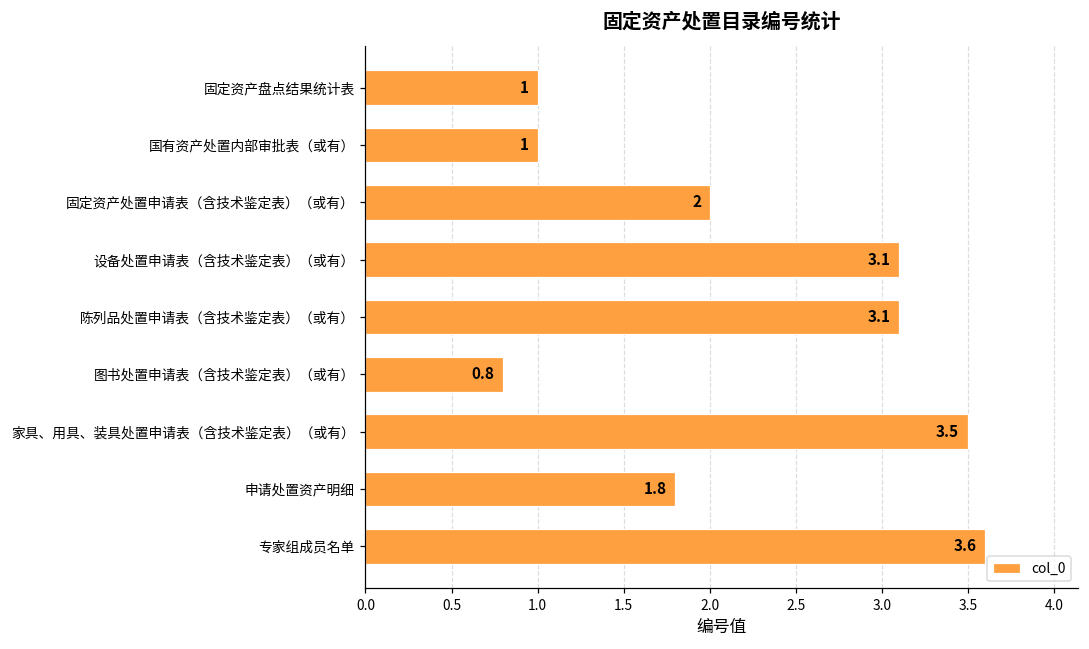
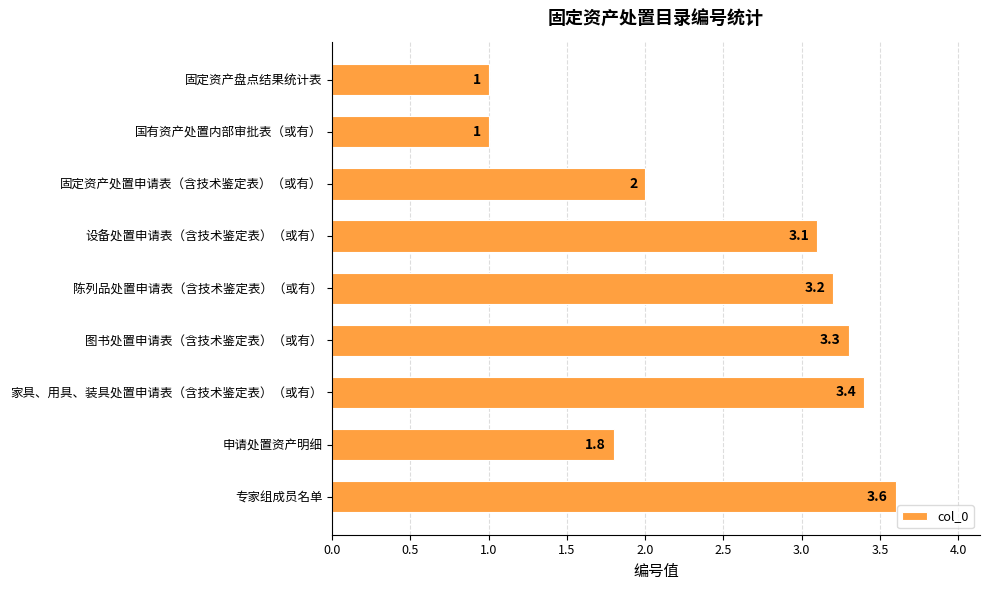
陈列品处置申请表（含技术鉴定表）（或有）: 3.1 -> 3.2
图书处置申请表（含技术鉴定表）（或有）: 0.8 -> 3.3
家具、用具、装具处置申请表（含技术鉴定表）（或有）: 3.5 -> 3.4
